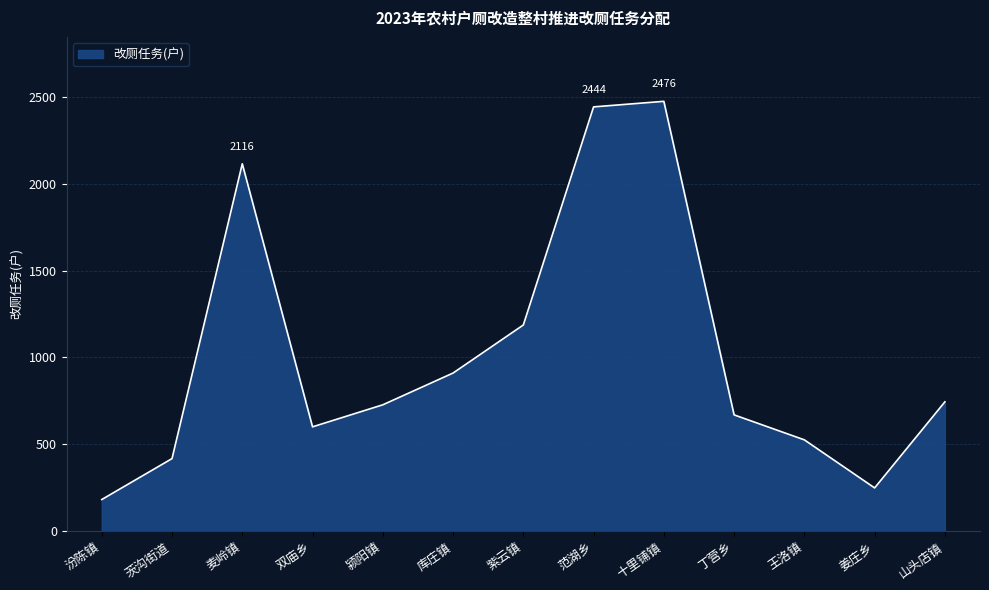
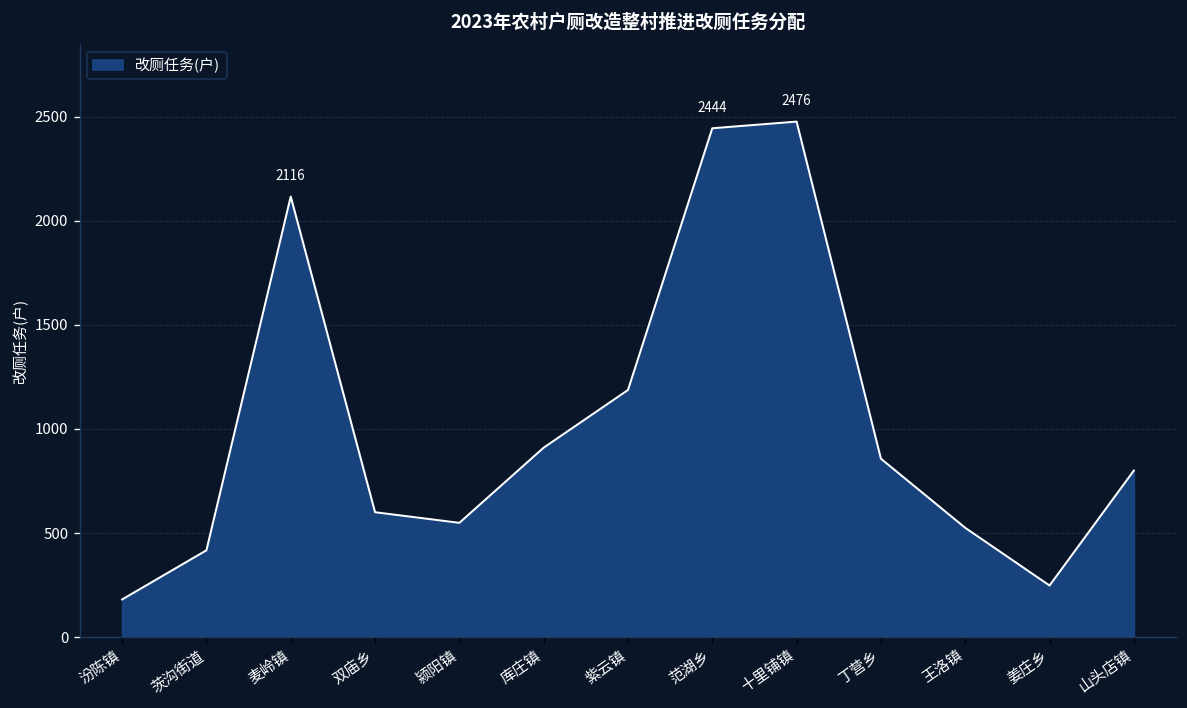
颍阳镇: 730 -> 550
丁营乡: 670 -> 860
山头店镇: 740 -> 800
